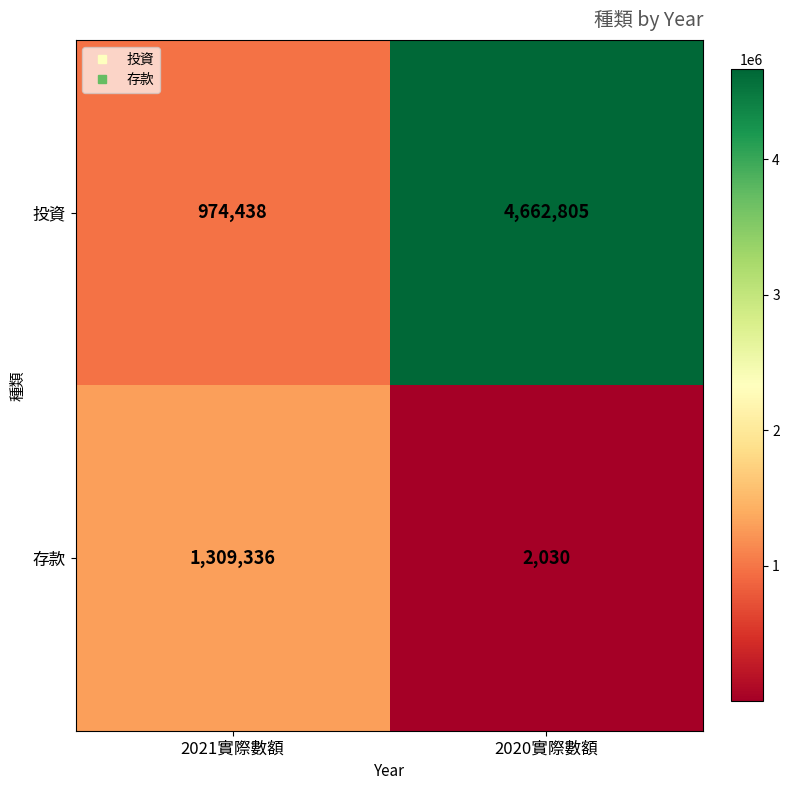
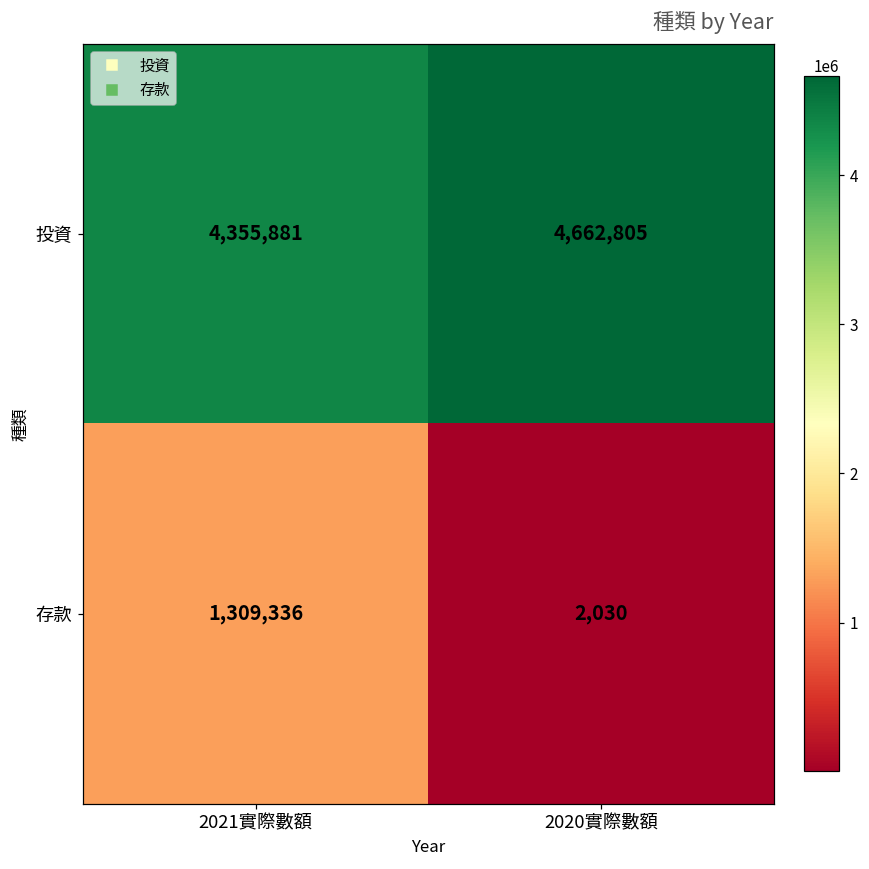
投資, 2021實際數額: 974,438 -> 4,355,881
